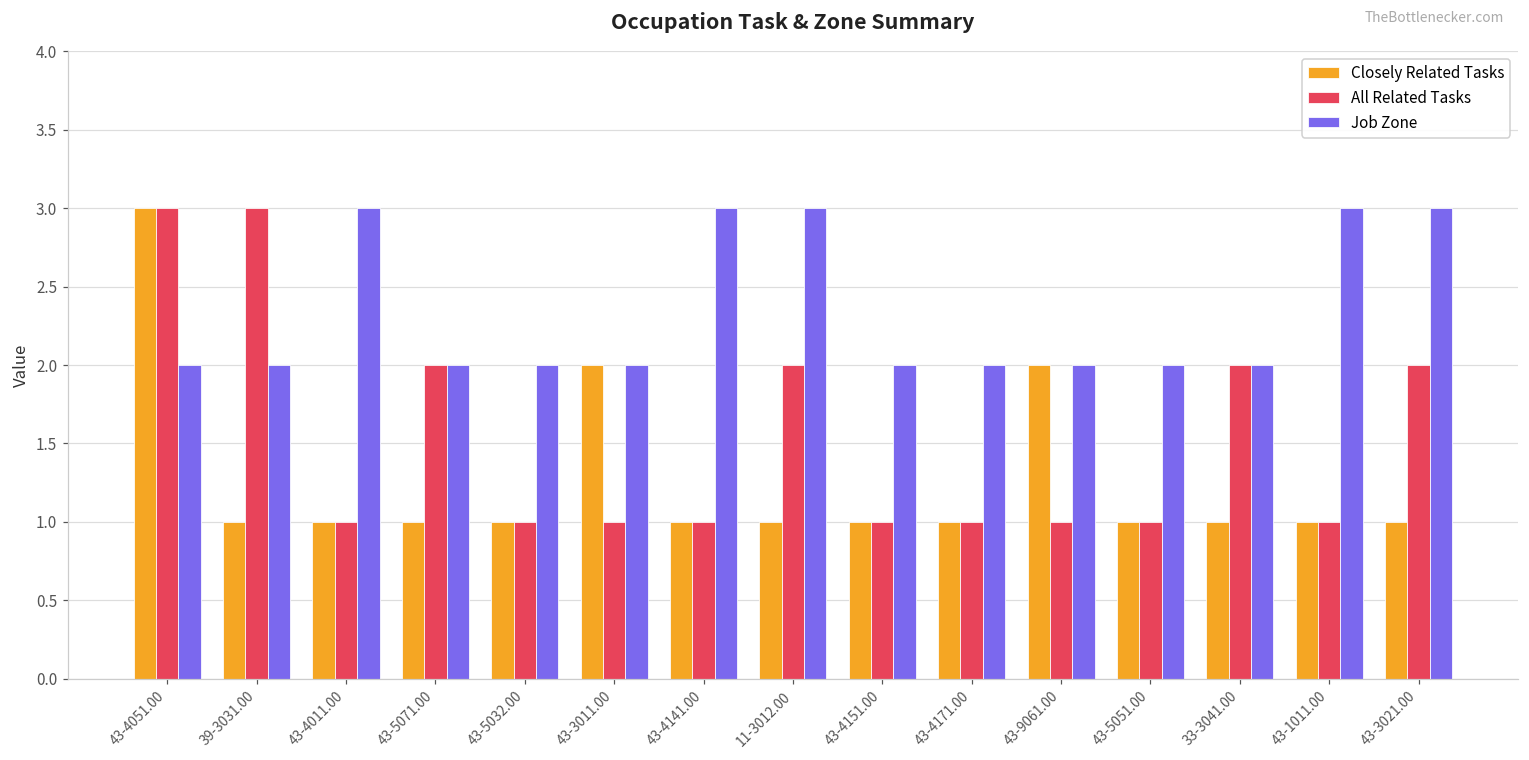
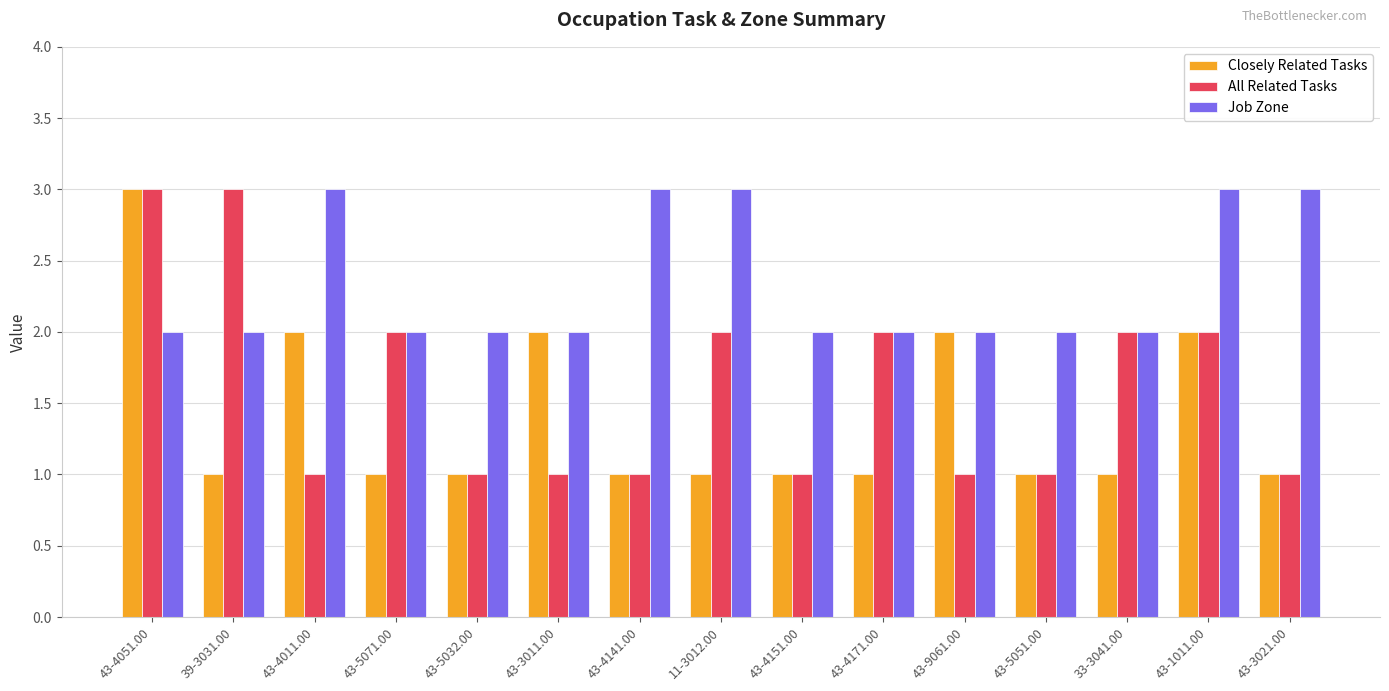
Closely Related Tasks, 43-4011.00: 1 -> 2
All Related Tasks, 43-4171.00: 1 -> 2
Closely Related Tasks, 43-1011.00: 1 -> 2
All Related Tasks, 43-1011.00: 1 -> 2
All Related Tasks, 43-3021.00: 2 -> 1
